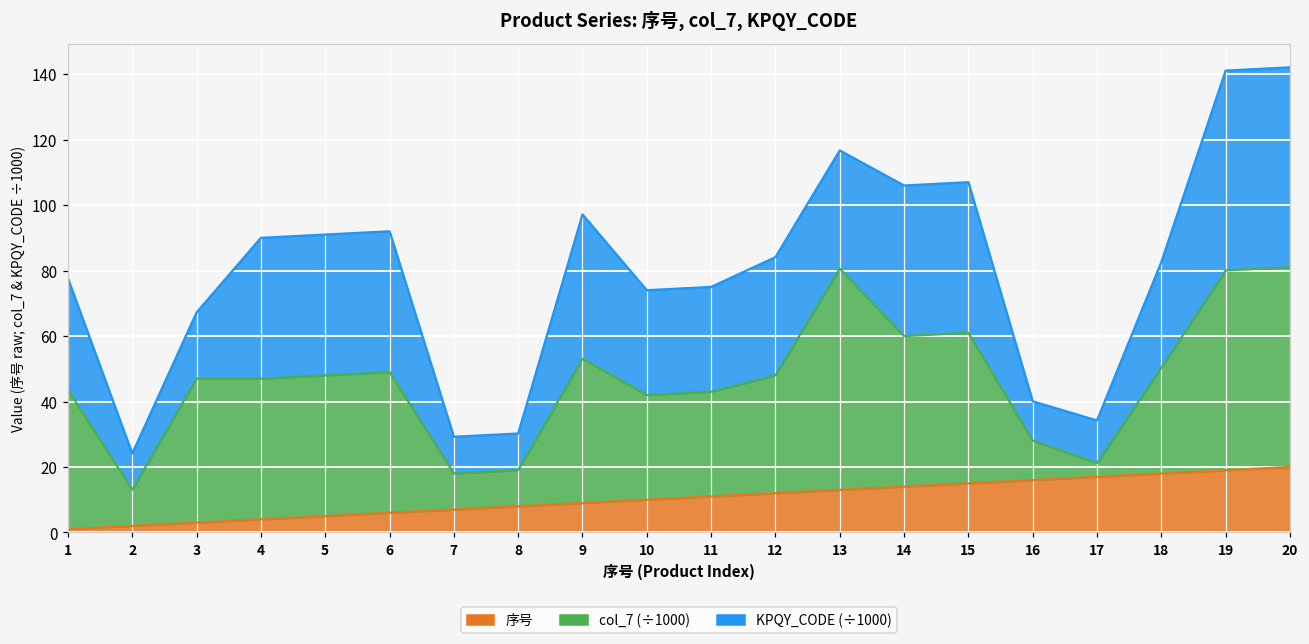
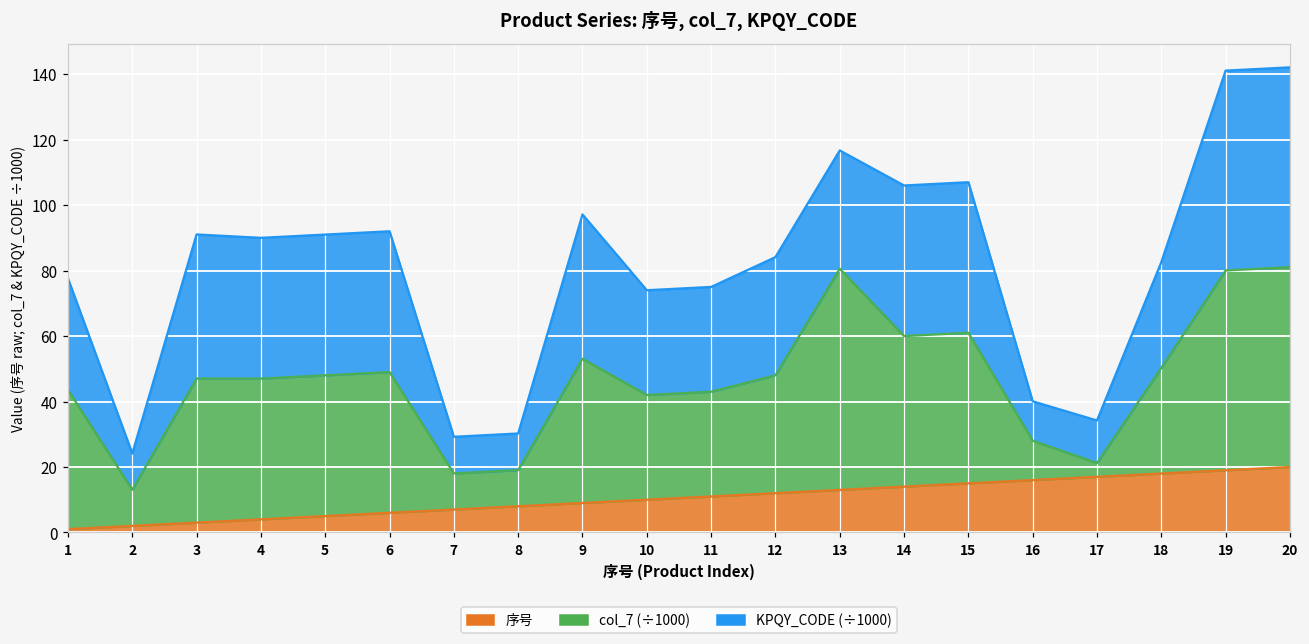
KPQY_CODE (÷1000), 3: 20 -> 44
